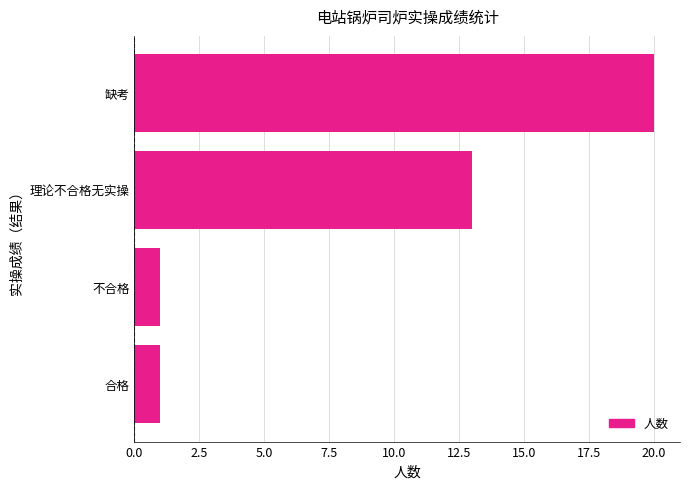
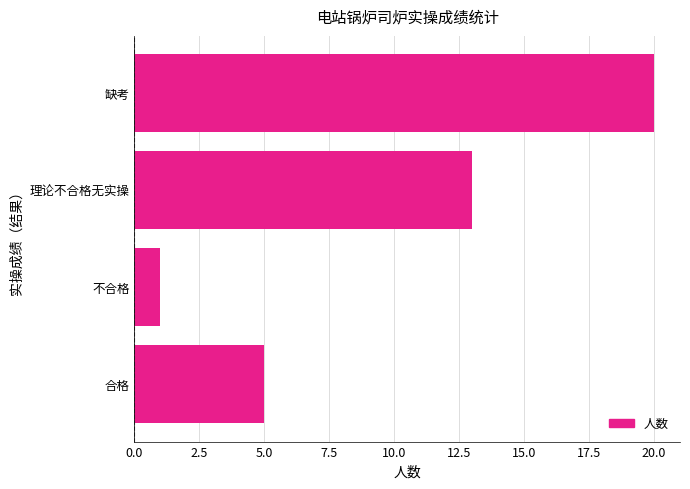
合格: 1 -> 5
